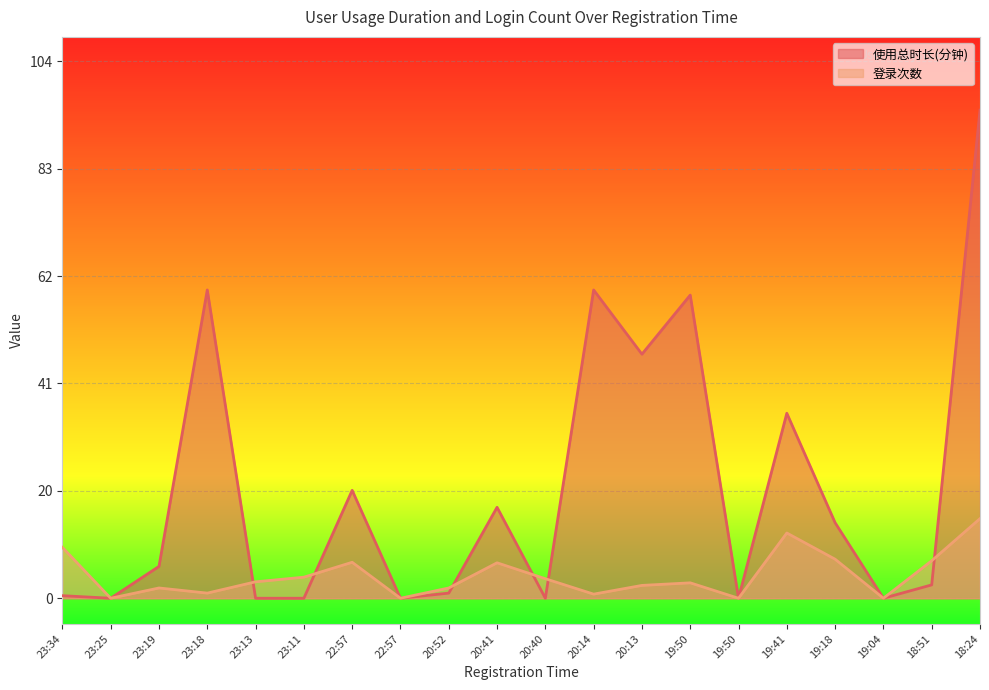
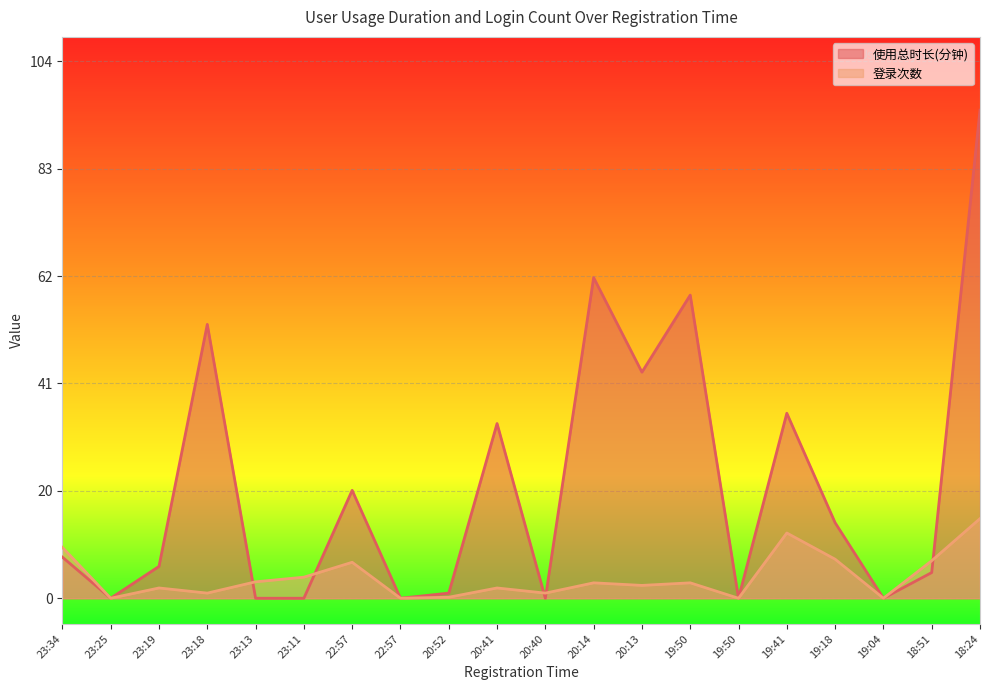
使用总时长(分钟), 23:34: 1 -> 8
使用总时长(分钟), 23:18: 60 -> 53
登录次数, 20:52: 2 -> 0
使用总时长(分钟), 20:41: 18 -> 34
登录次数, 20:41: 7 -> 2
登录次数, 20:40: 4 -> 1
使用总时长(分钟), 20:14: 60 -> 62
登录次数, 20:14: 1 -> 3
使用总时长(分钟), 20:13: 48 -> 44
使用总时长(分钟), 18:51: 3 -> 5
